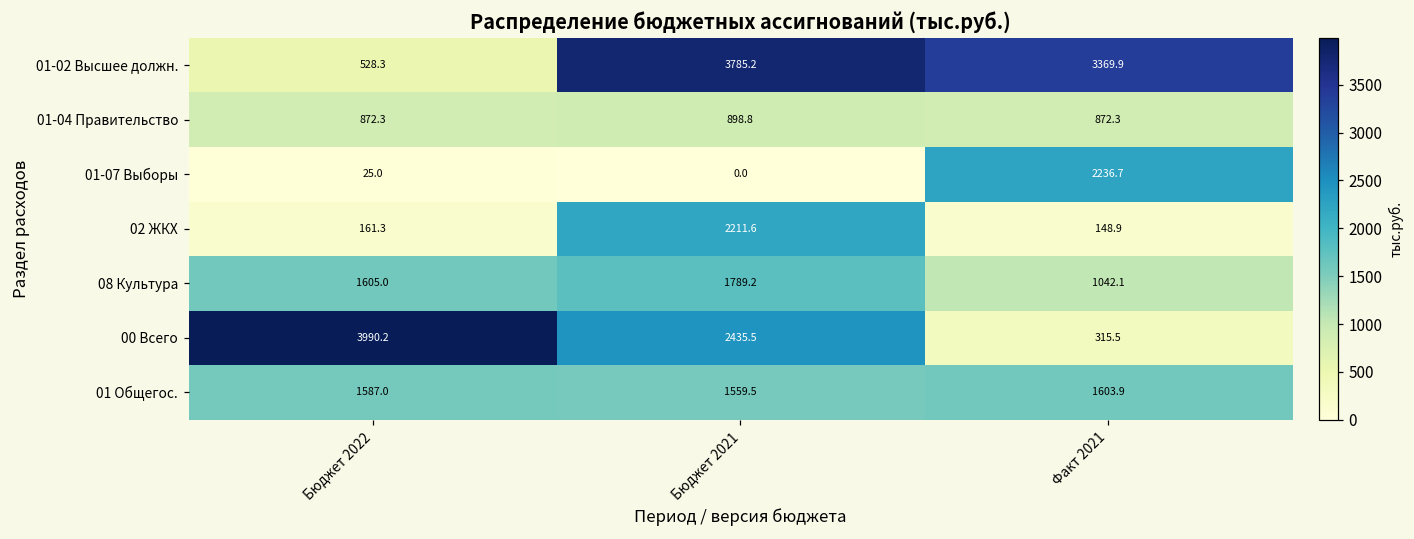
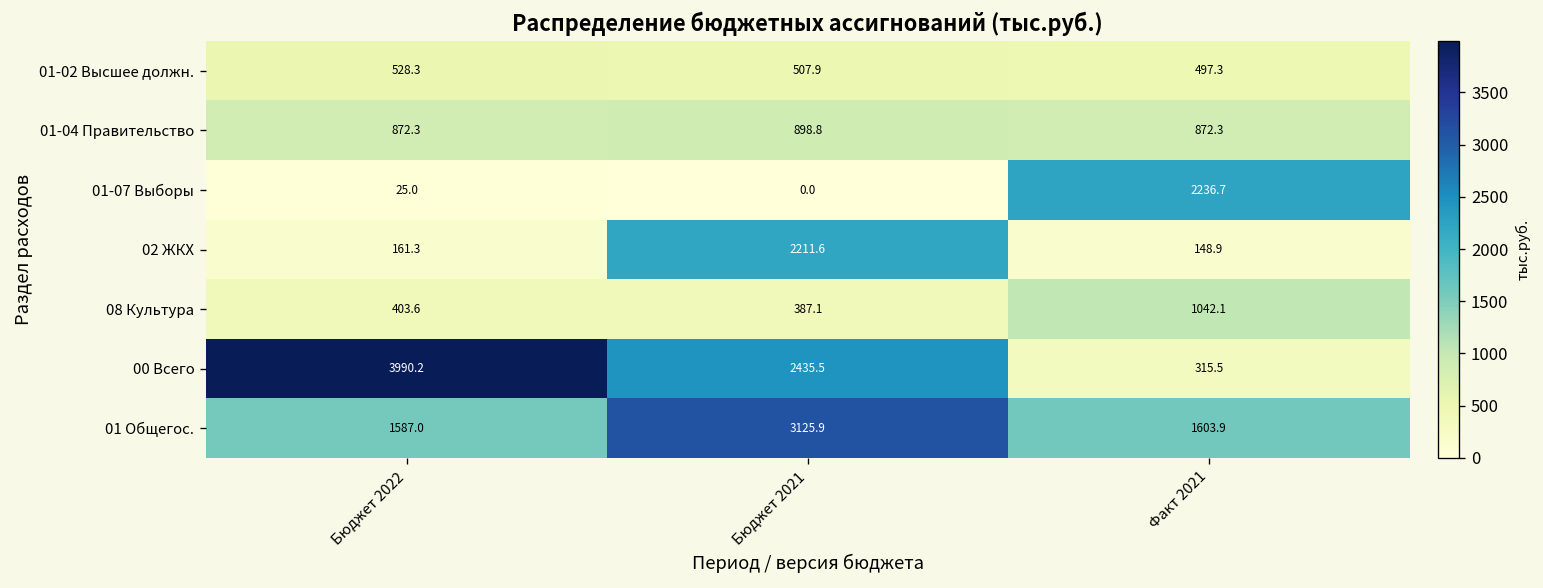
01-02 Высшее должн., Бюджет 2021: 3785.2 -> 507.9
01-02 Высшее должн., Факт 2021: 3369.9 -> 497.3
08 Культура, Бюджет 2022: 1605.0 -> 403.6
08 Культура, Бюджет 2021: 1789.2 -> 387.1
01 Общегос., Бюджет 2021: 1559.5 -> 3125.9
